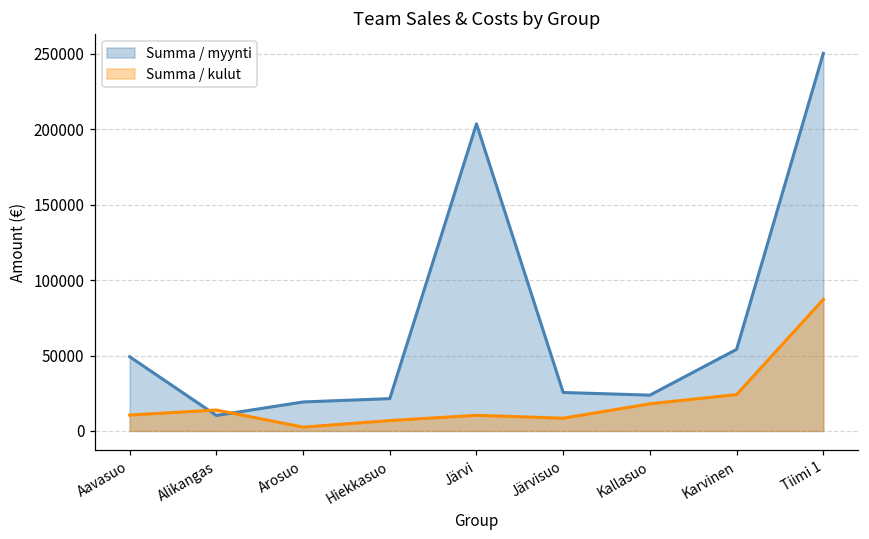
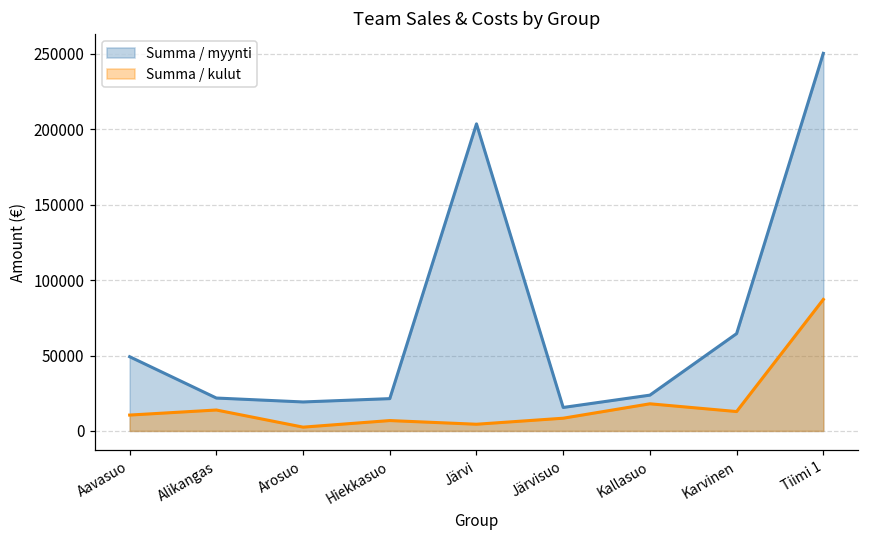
Summa / myynti, Alikangas: 10000 -> 22000
Summa / kulut, Järvi: 10000 -> 4000
Summa / myynti, Järvisuo: 25000 -> 16000
Summa / myynti, Karvinen: 54000 -> 65000
Summa / kulut, Karvinen: 24000 -> 13000
